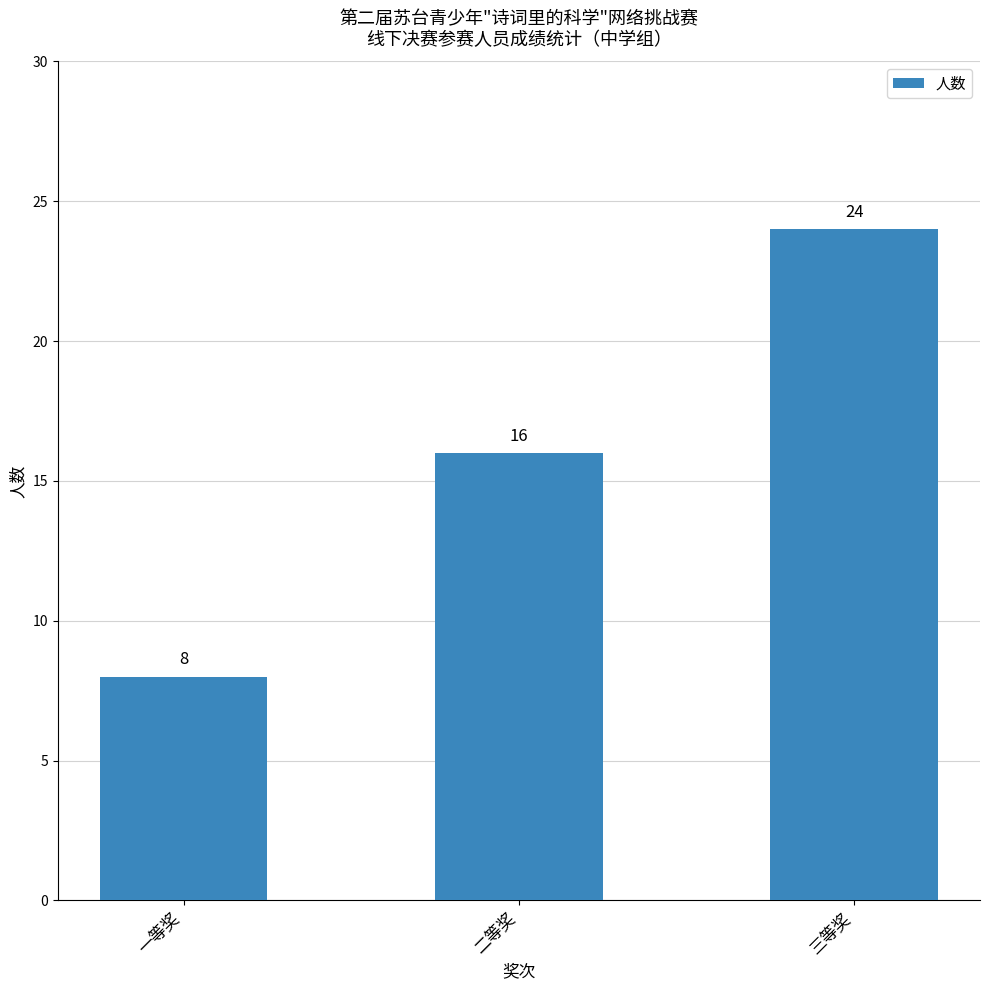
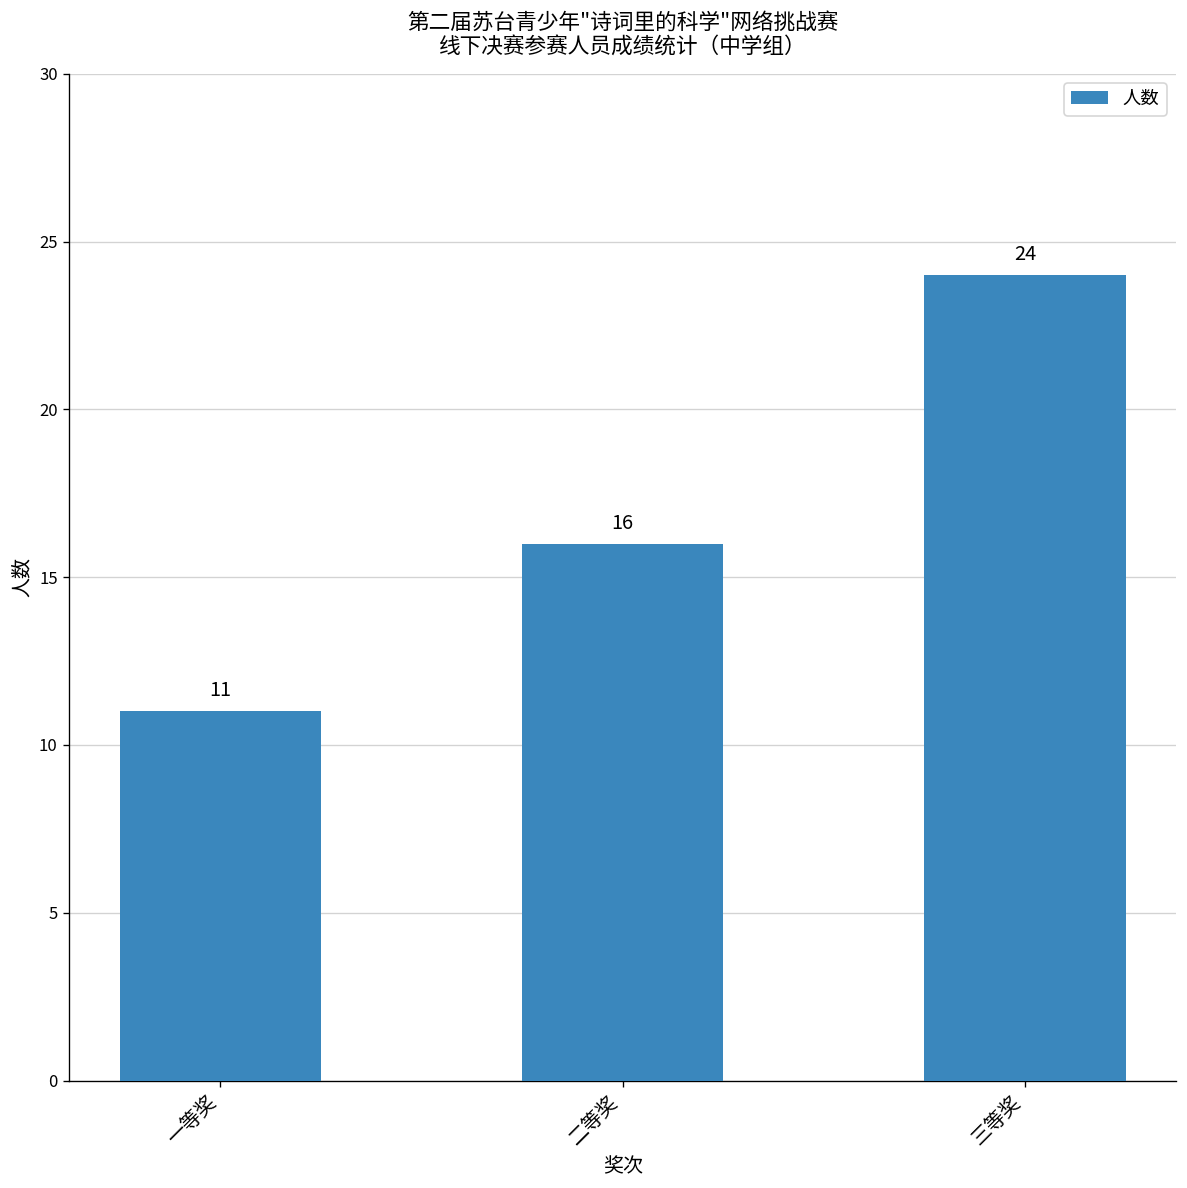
一等奖: 8 -> 11
